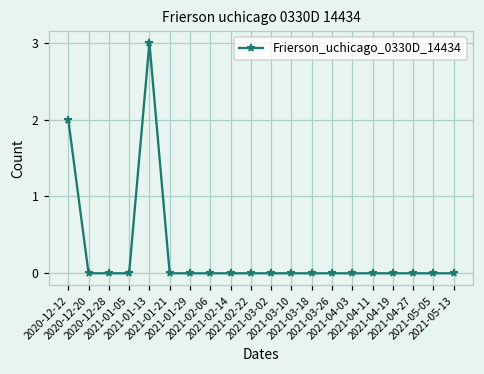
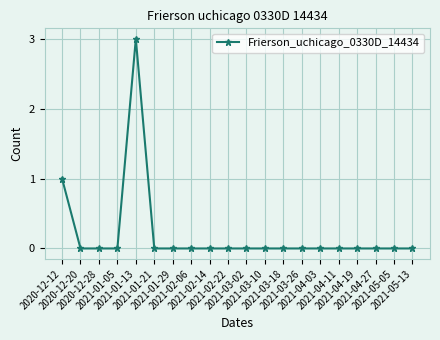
2020-12-12: 2 -> 1
